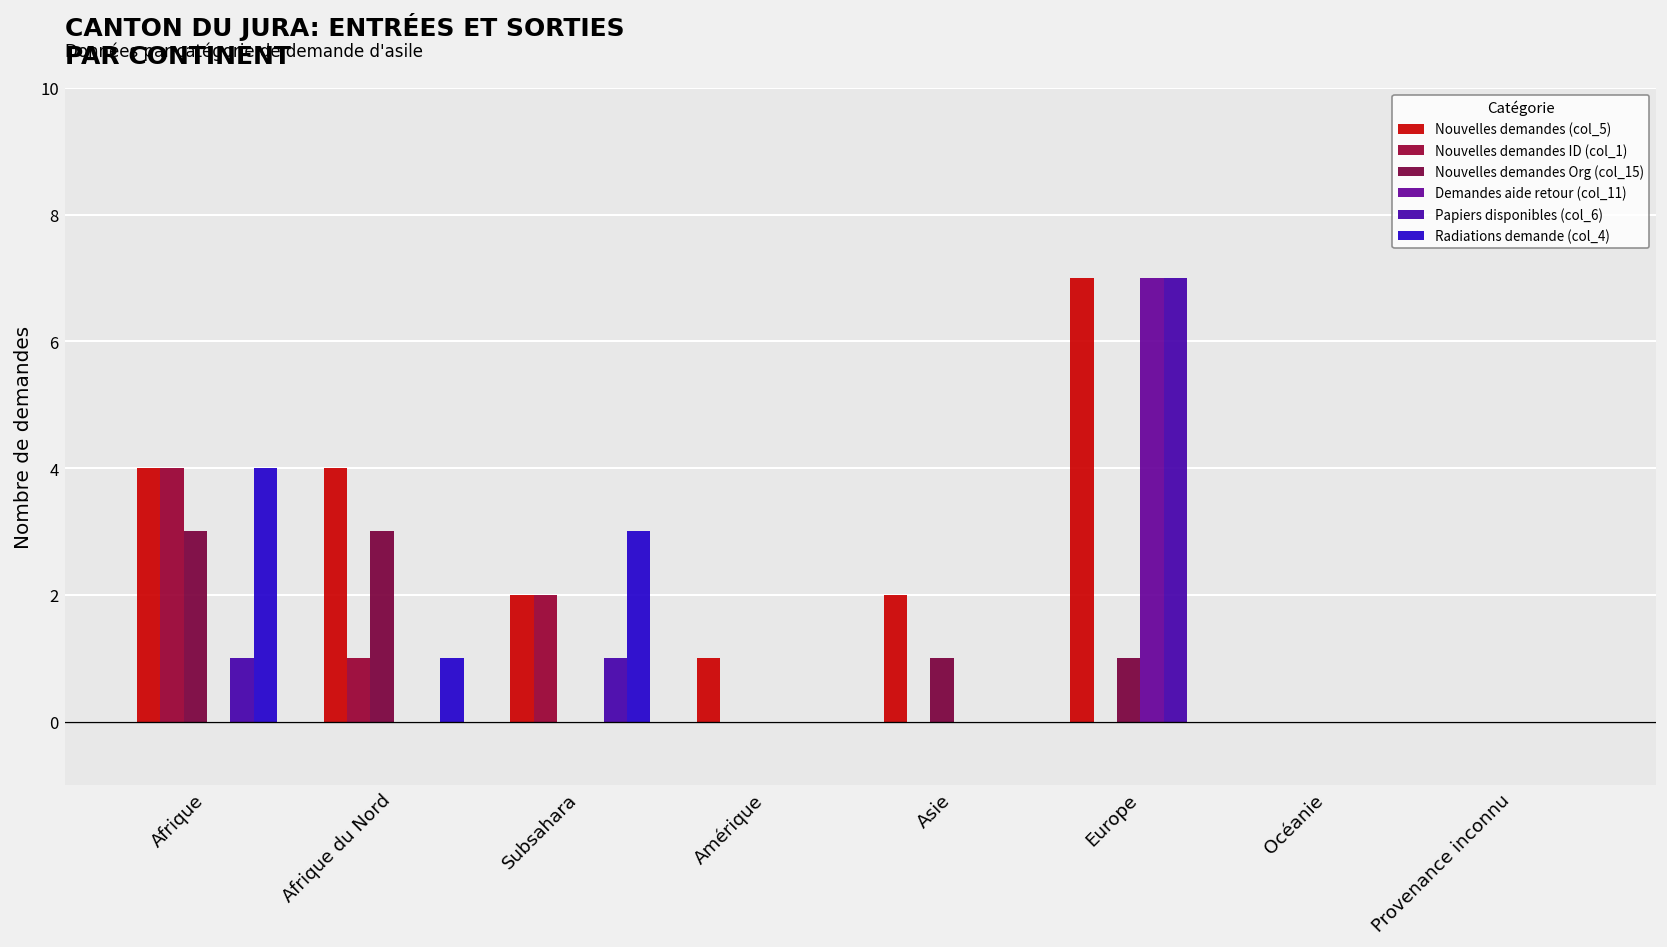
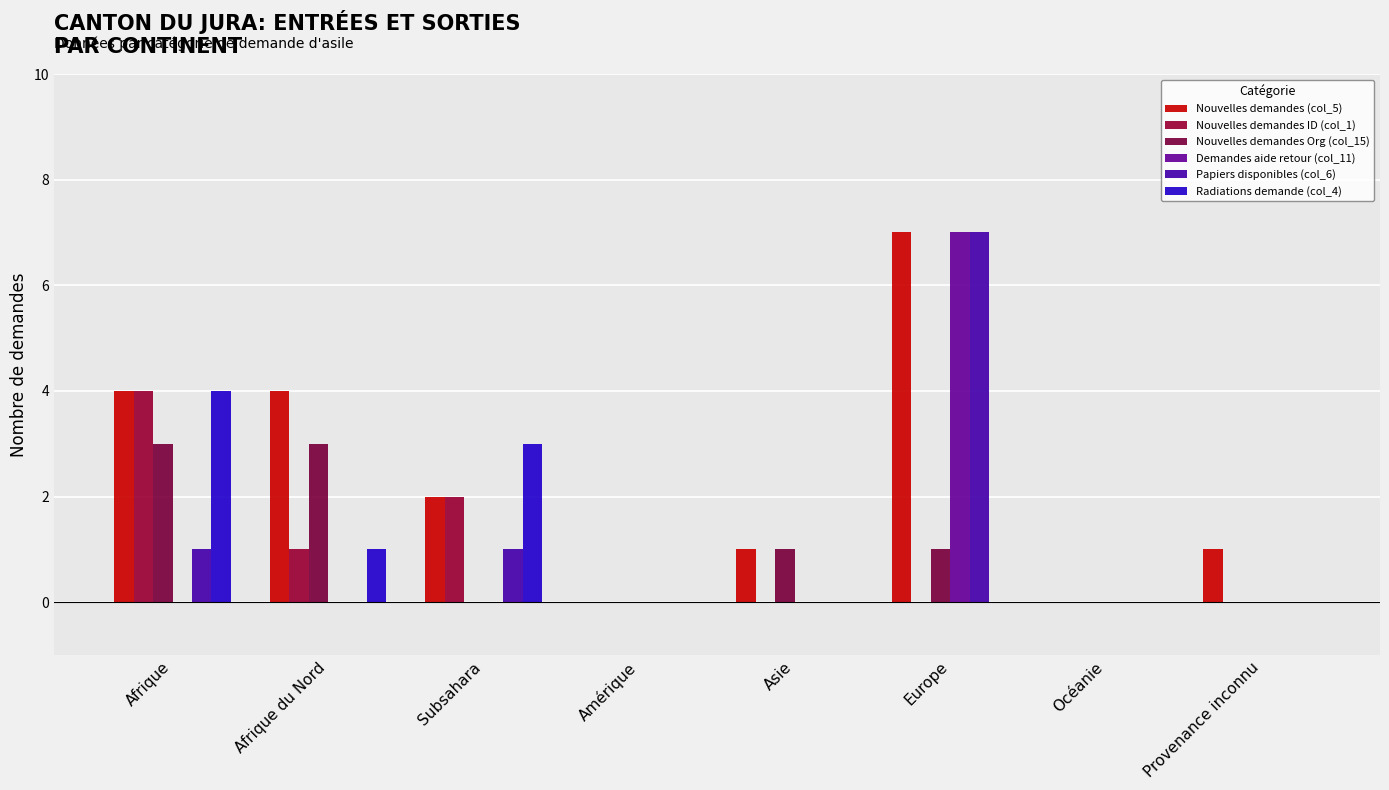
Nouvelles demandes (col_5), Amérique: 1 -> 0
Nouvelles demandes (col_5), Asie: 2 -> 1
Nouvelles demandes (col_5), Provenance inconnu: 0 -> 1
